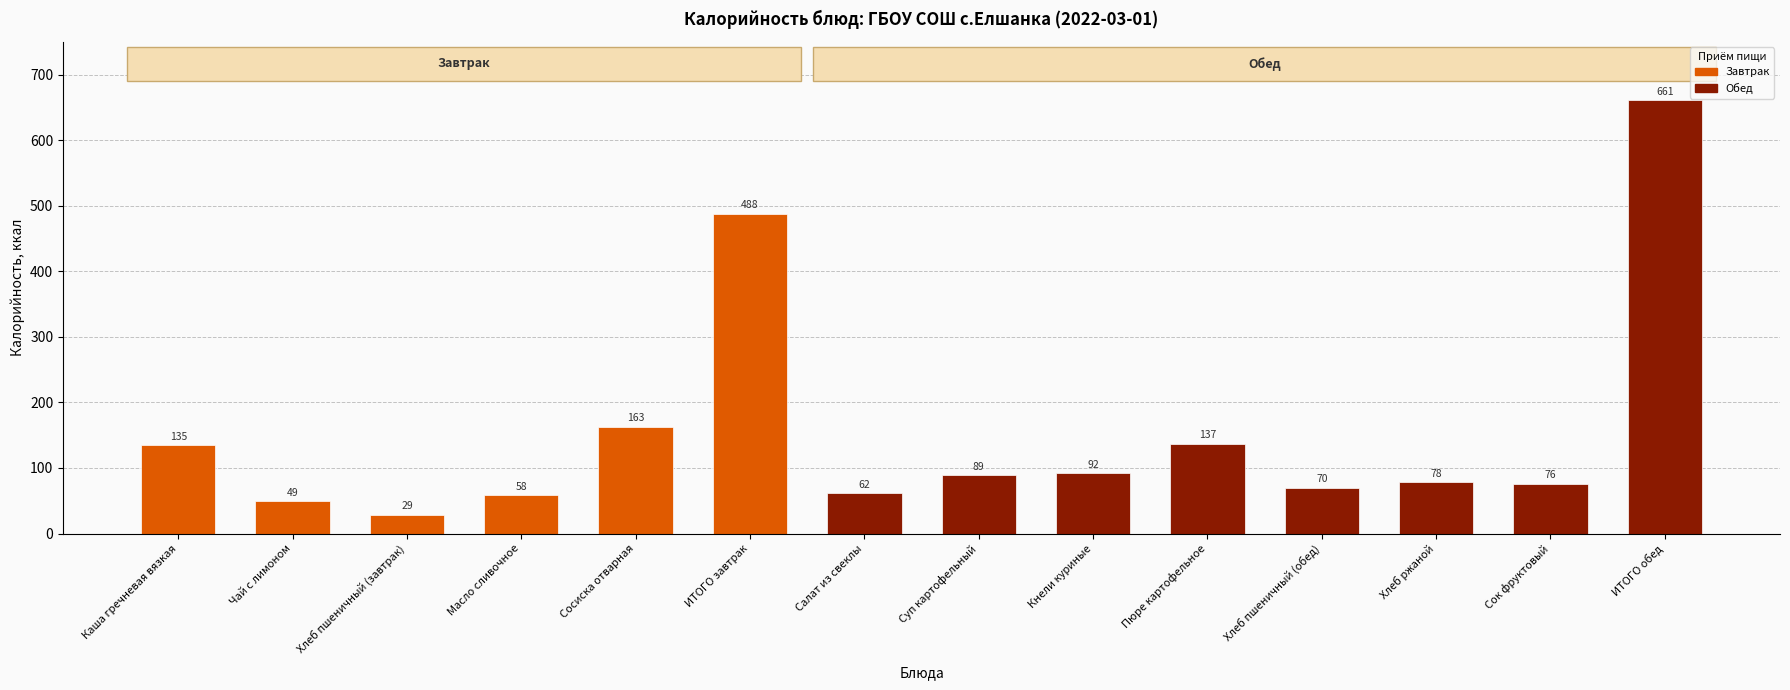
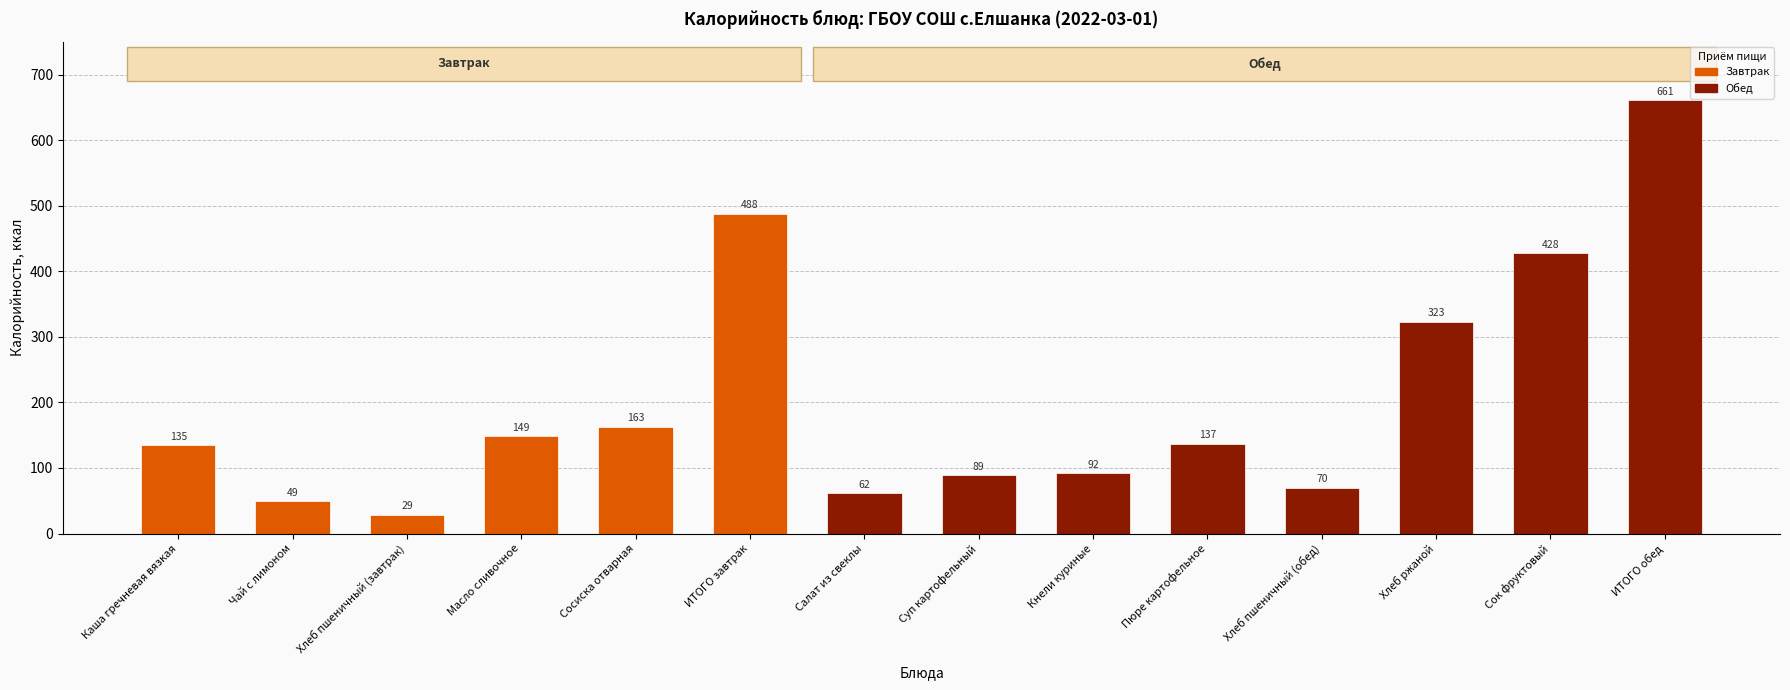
Масло сливочное: 58 -> 149
Хлеб ржаной: 78 -> 323
Сок фруктовый: 76 -> 428
